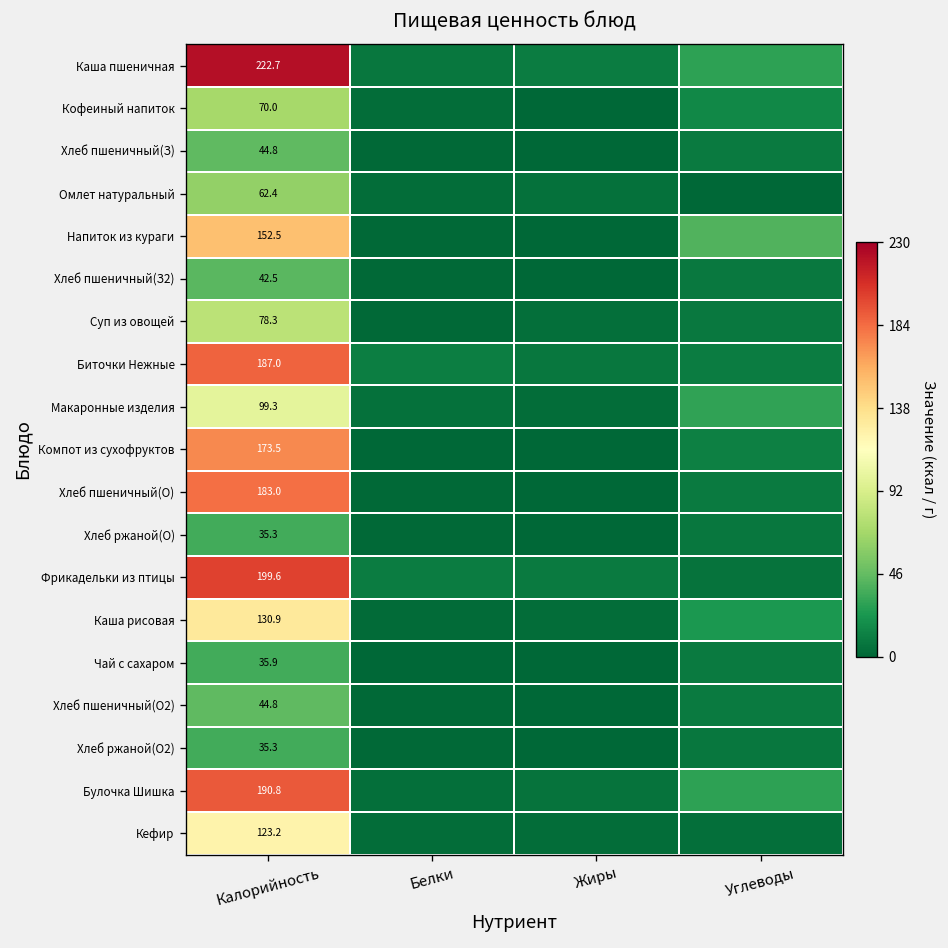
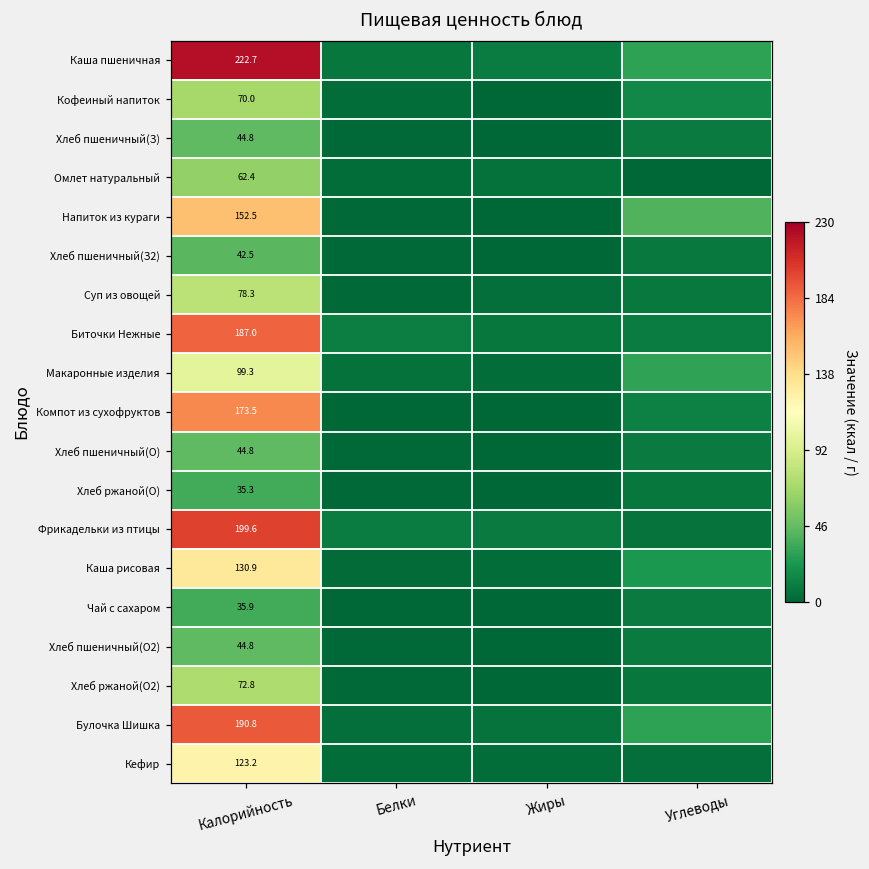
Хлеб пшеничный(О), Калорийность: 183.0 -> 44.8
Хлеб ржаной(О2), Калорийность: 35.3 -> 72.8
